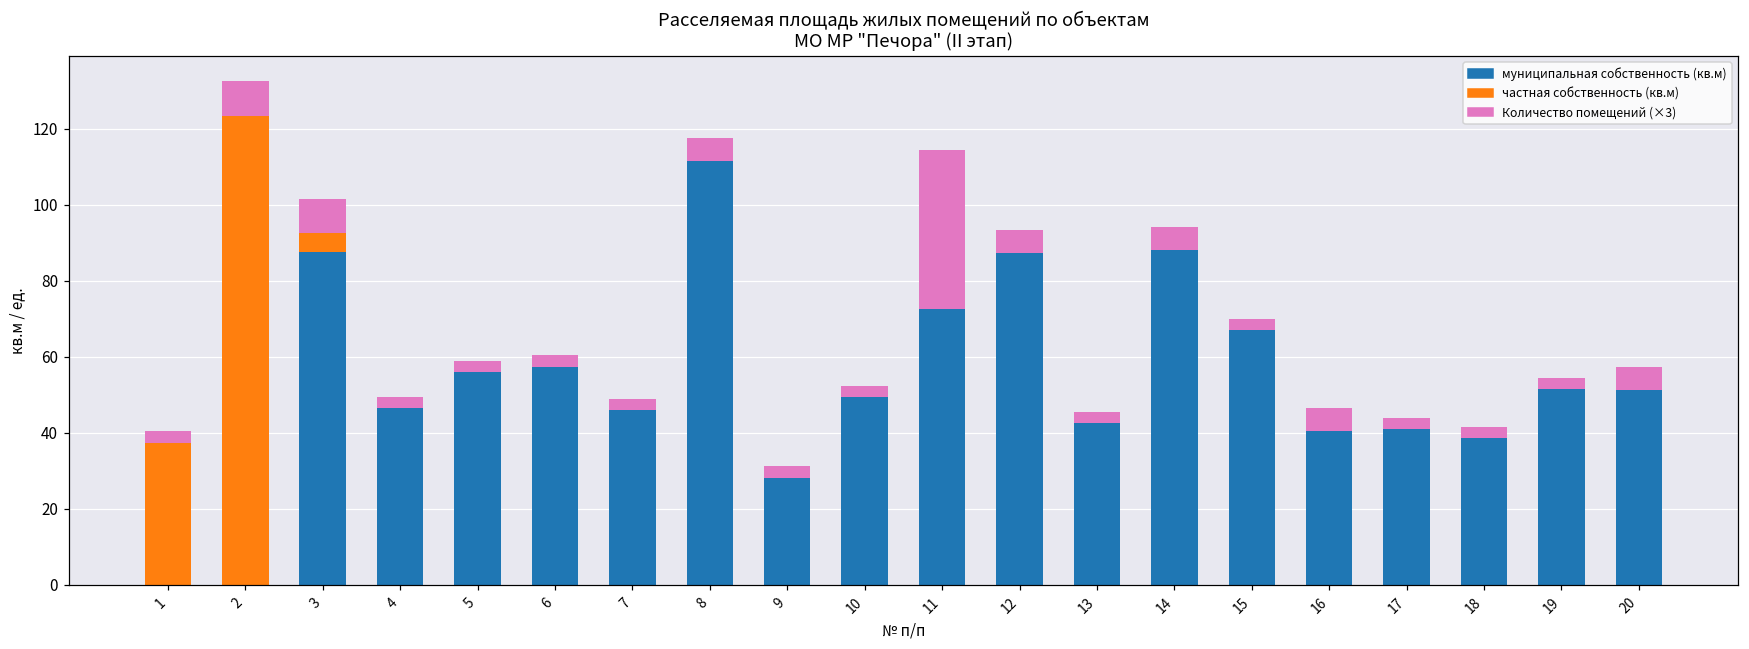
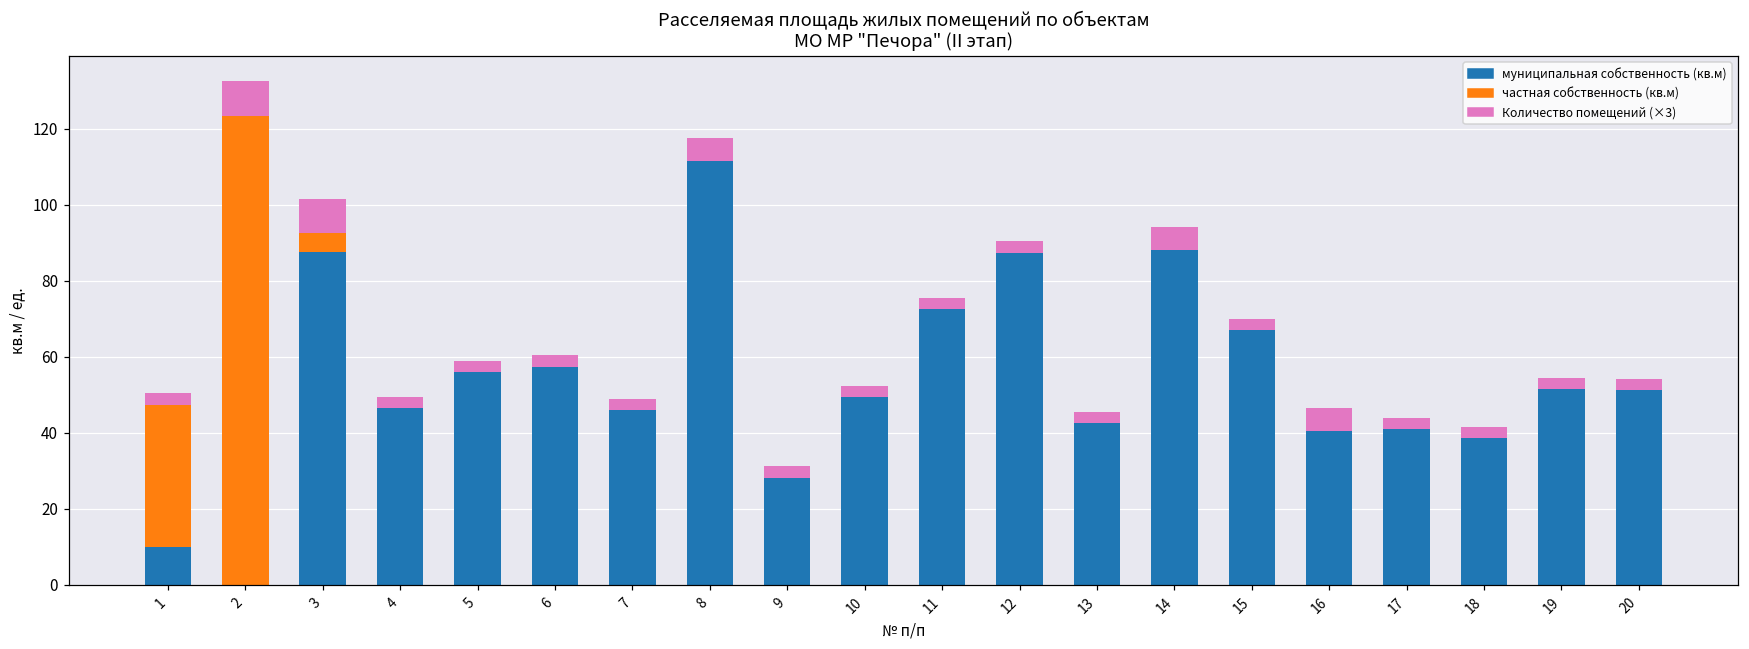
муниципальная собственность (кв.м), 1: 0 -> 10
Количество помещений (×3), 11: 42 -> 3
Количество помещений (×3), 12: 6 -> 3
Количество помещений (×3), 20: 6 -> 3
